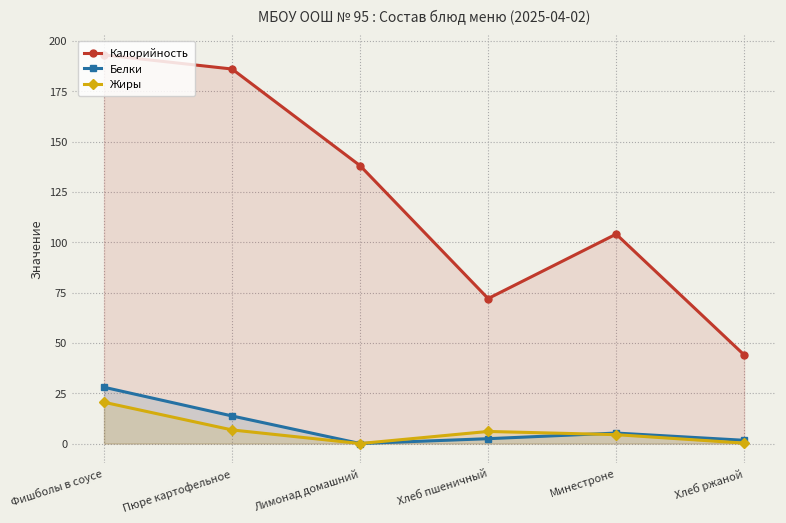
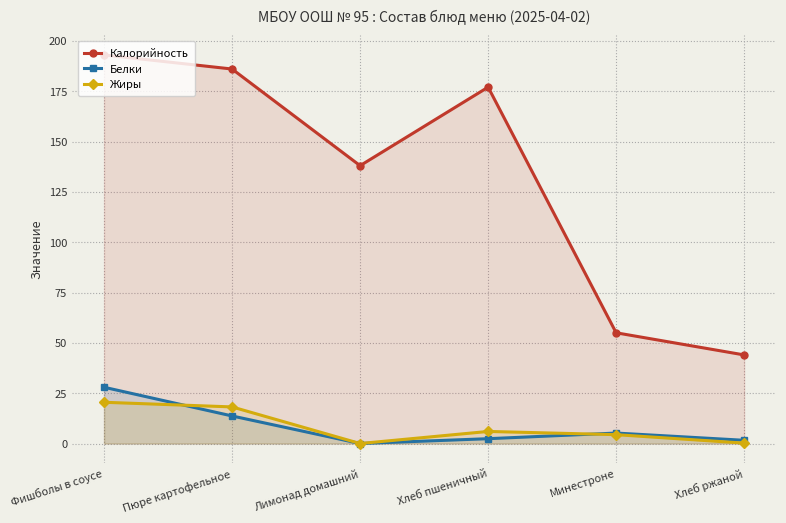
Жиры, Пюре картофельное: 7 -> 18
Калорийность, Хлеб пшеничный: 72 -> 177
Калорийность, Минестроне: 104 -> 55
